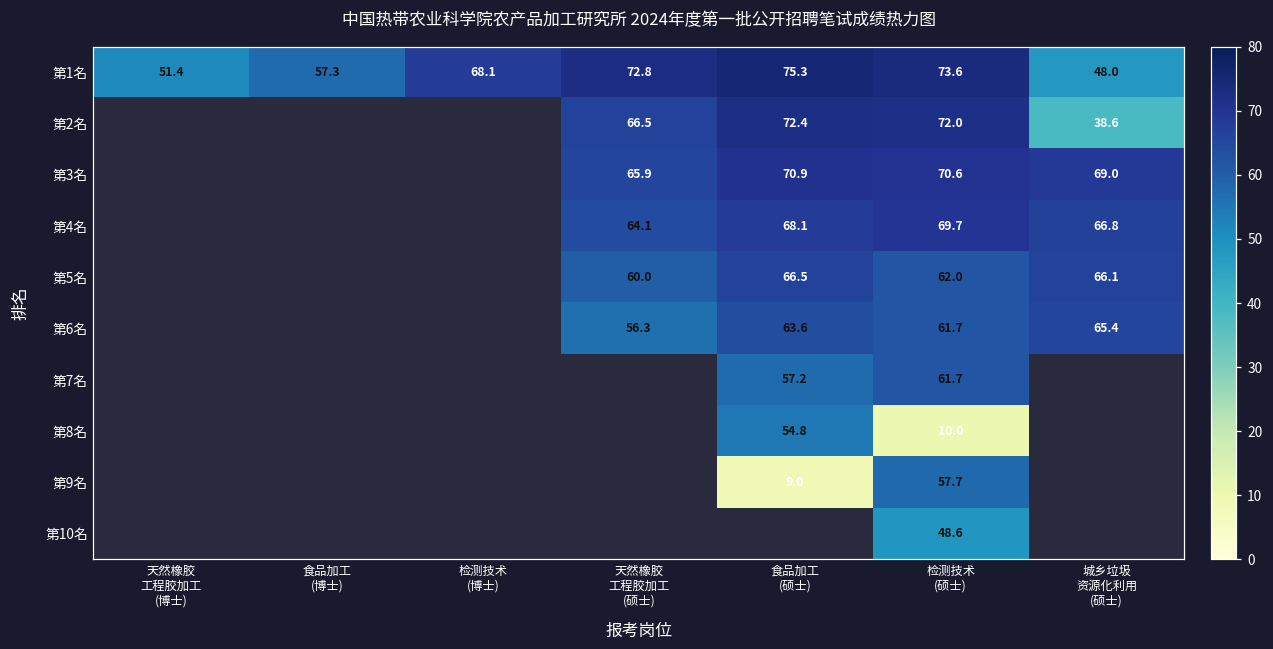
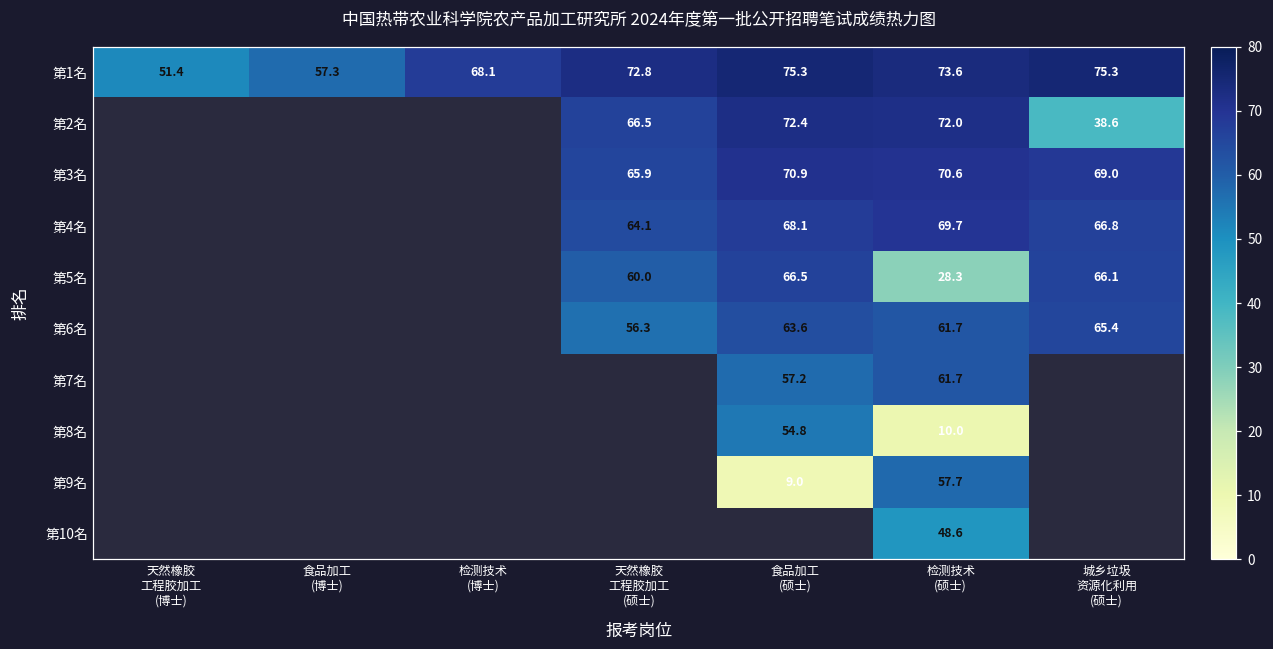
第1名, 城乡垃圾 资源化利用 (硕士): 48.0 -> 75.3
第5名, 检测技术 (硕士): 62.0 -> 28.3
